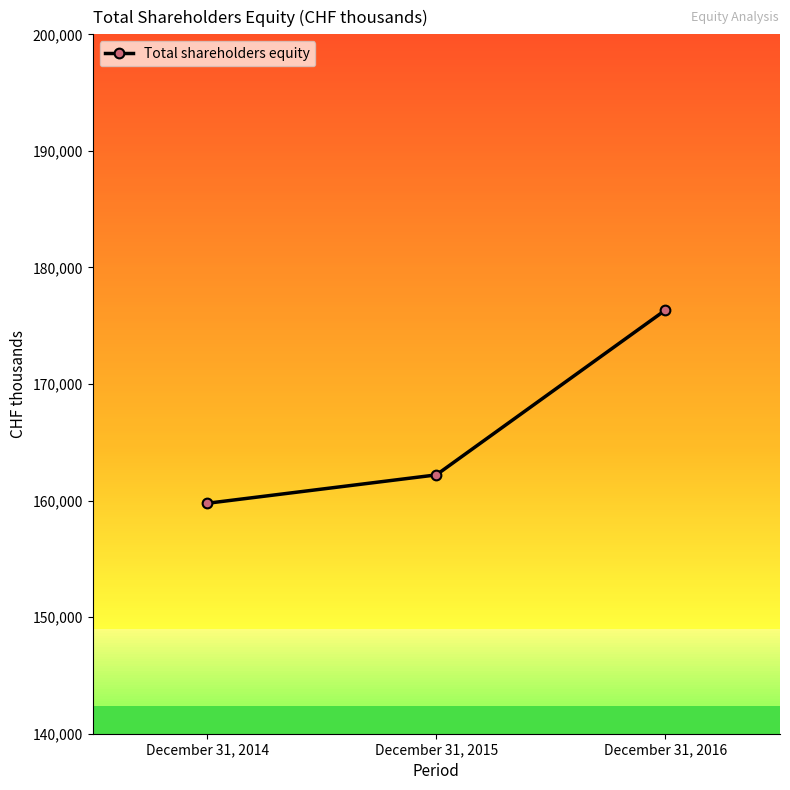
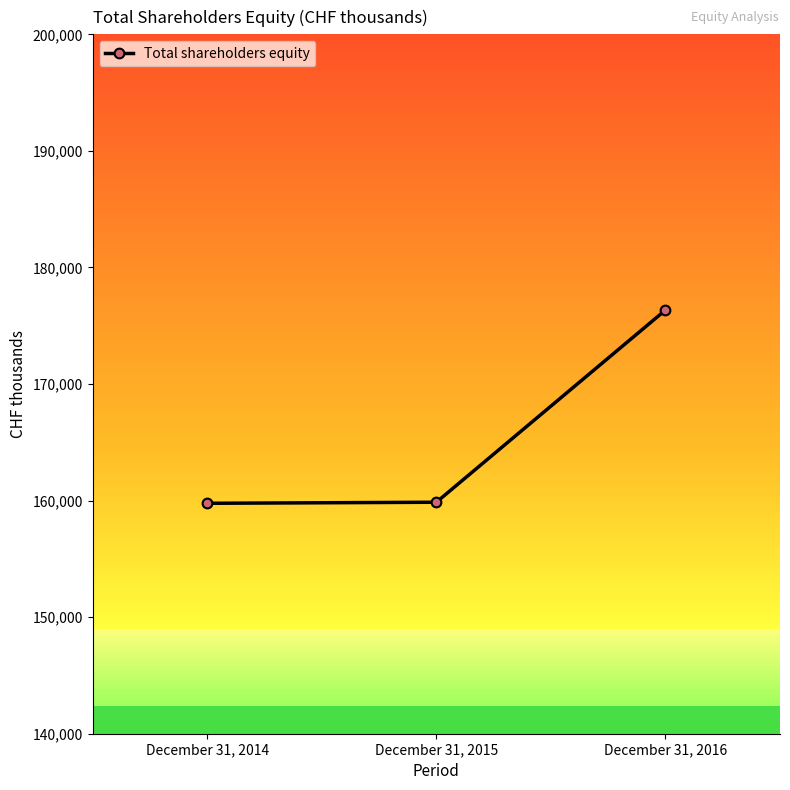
December 31, 2015: 162,200 -> 159,900
